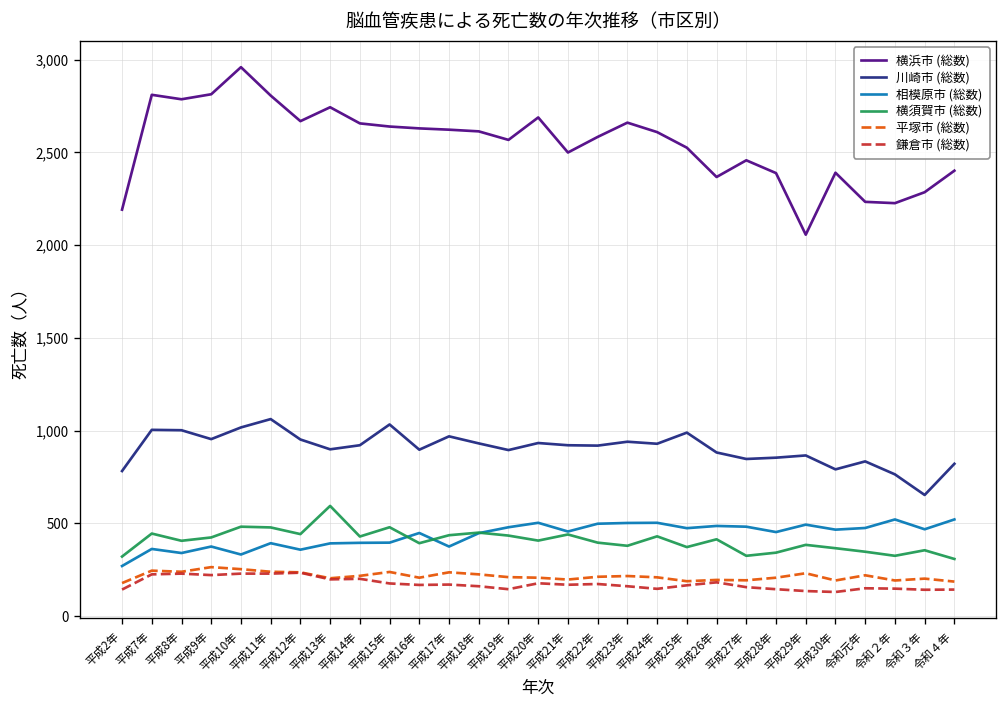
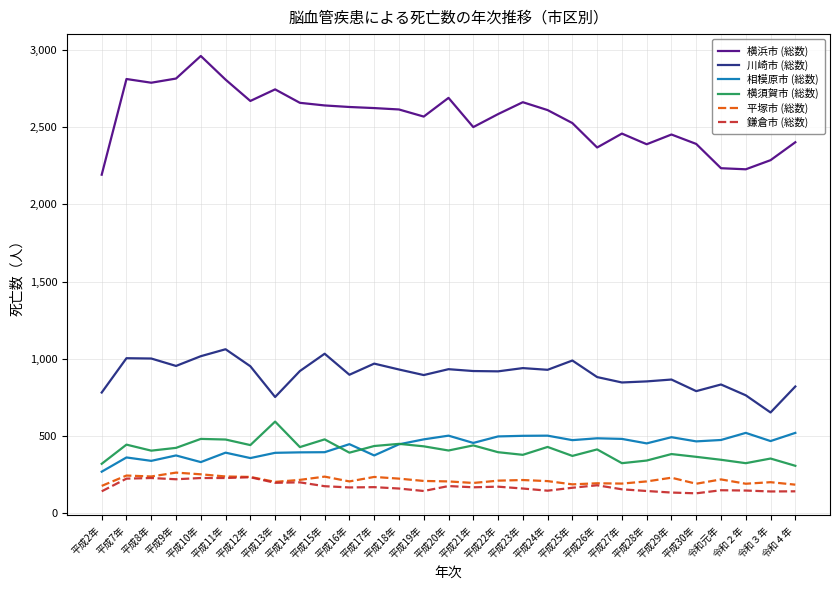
川崎市 (総数), 平成13年: 900 -> 750
横浜市 (総数), 平成29年: 2,060 -> 2,450
